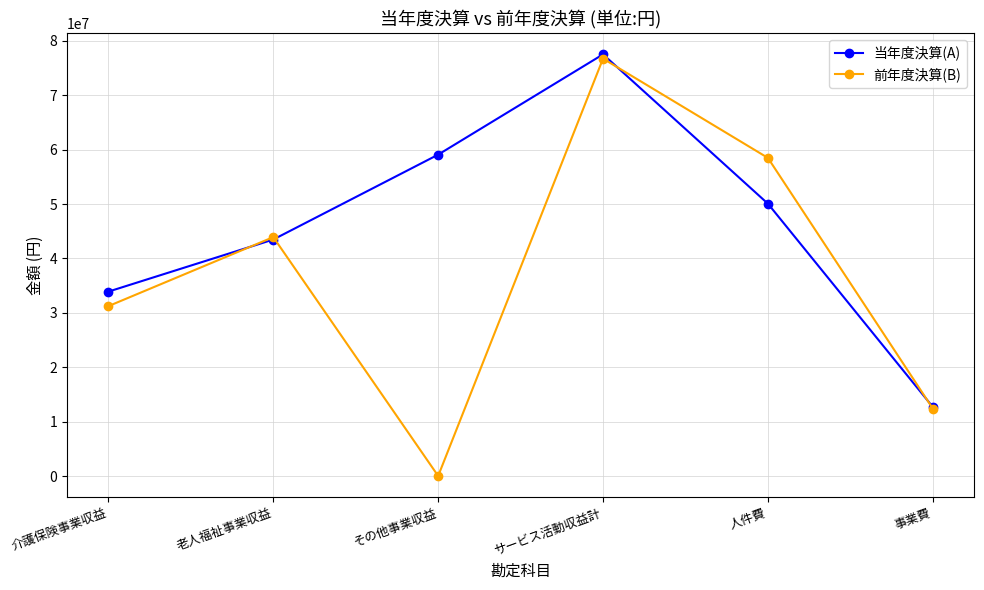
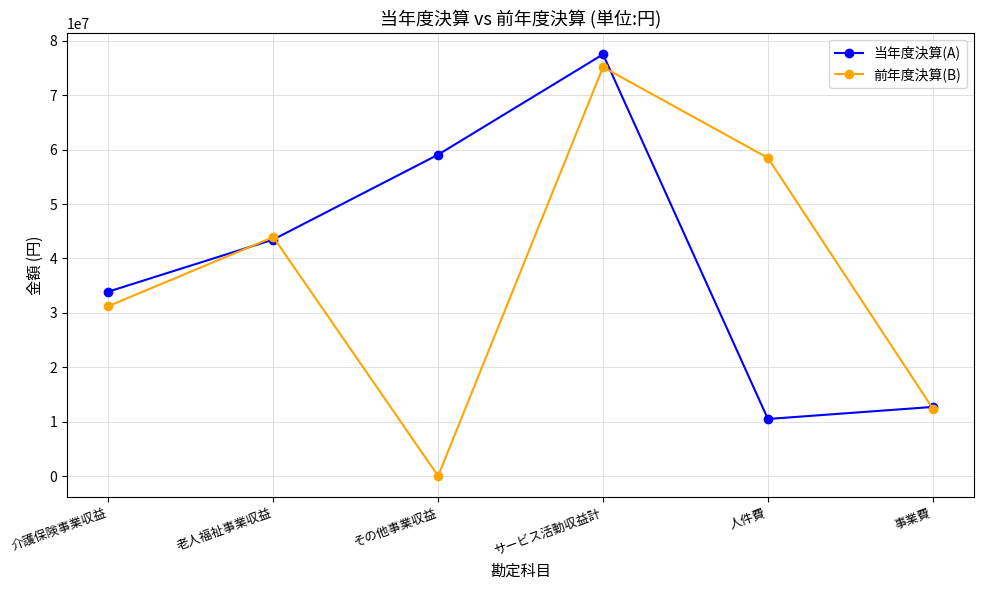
前年度決算(B), サービス活動収益計: 77000000 -> 75000000
当年度決算(A), 人件費: 50000000 -> 10000000
